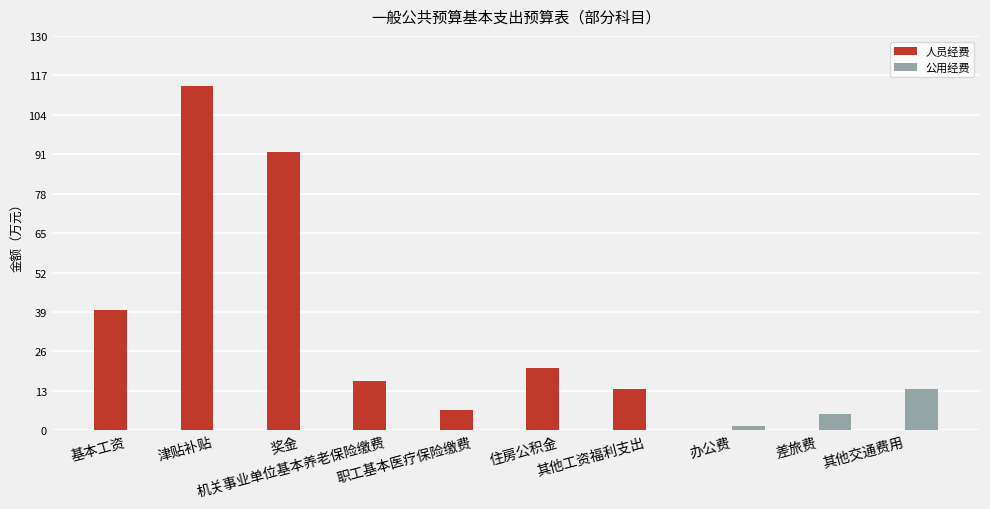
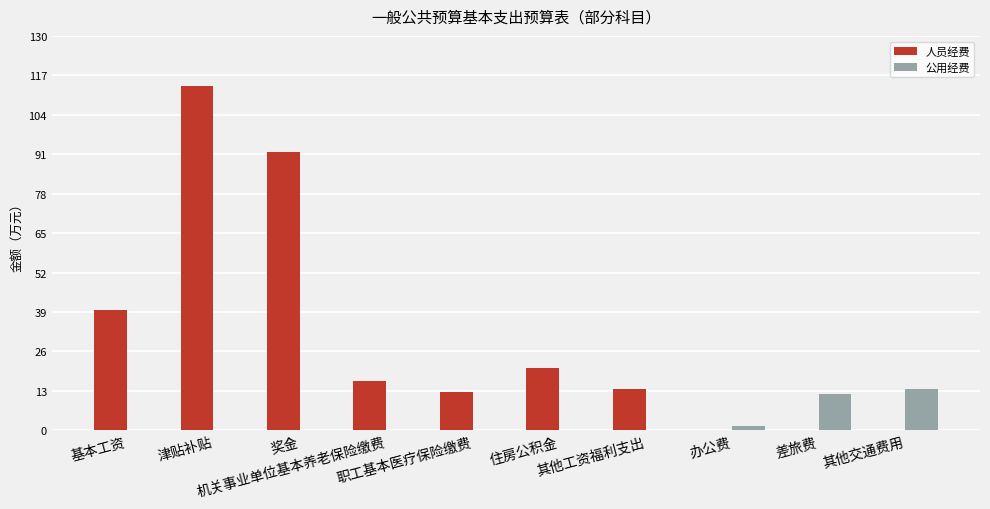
人员经费, 职工基本医疗保险缴费: 7 -> 13
公用经费, 差旅费: 5 -> 12
